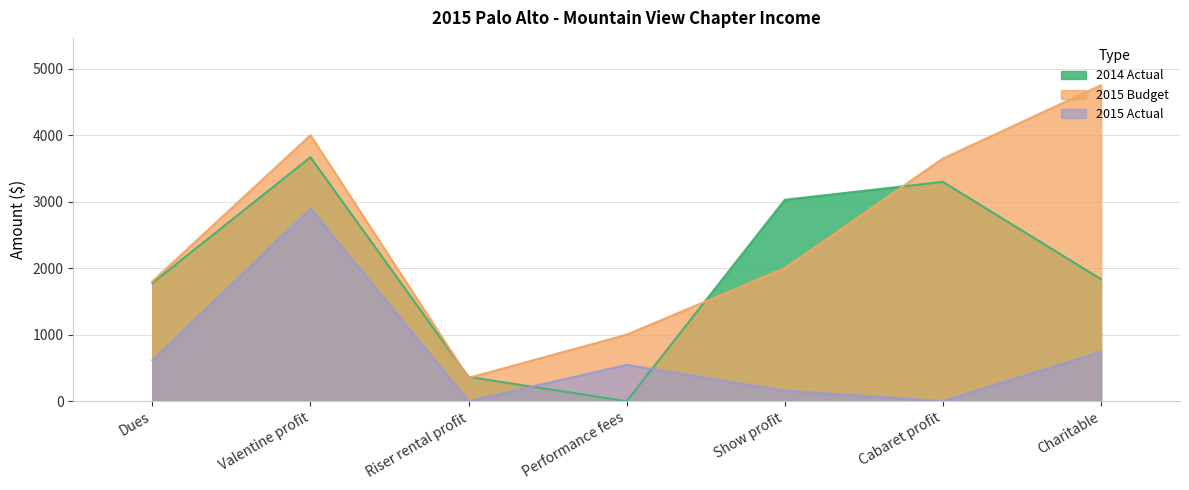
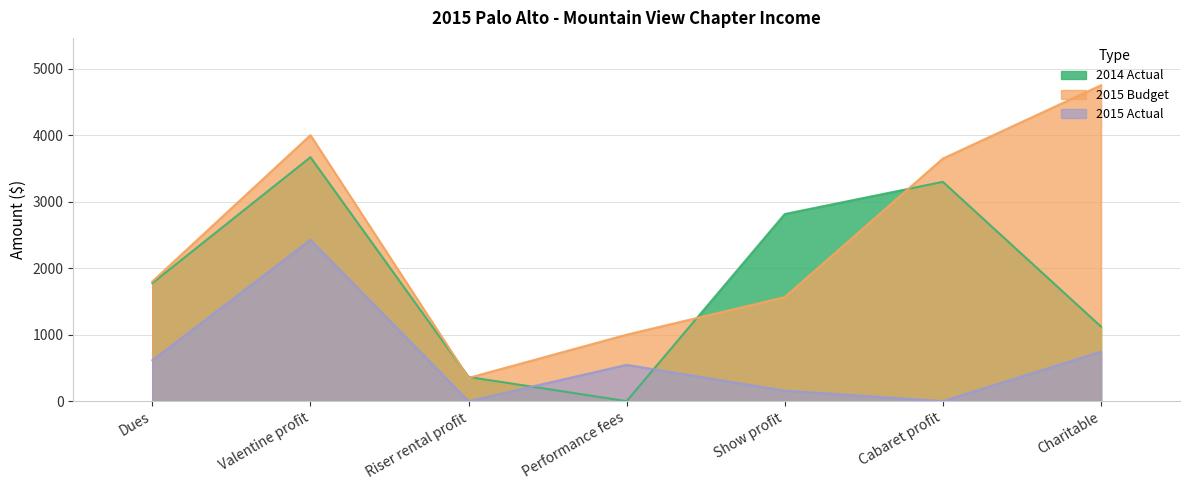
2015 Actual, Valentine profit: 2900 -> 2400
2014 Actual, Show profit: 3000 -> 2800
2015 Budget, Show profit: 2000 -> 1600
2014 Actual, Charitable: 1800 -> 1100
